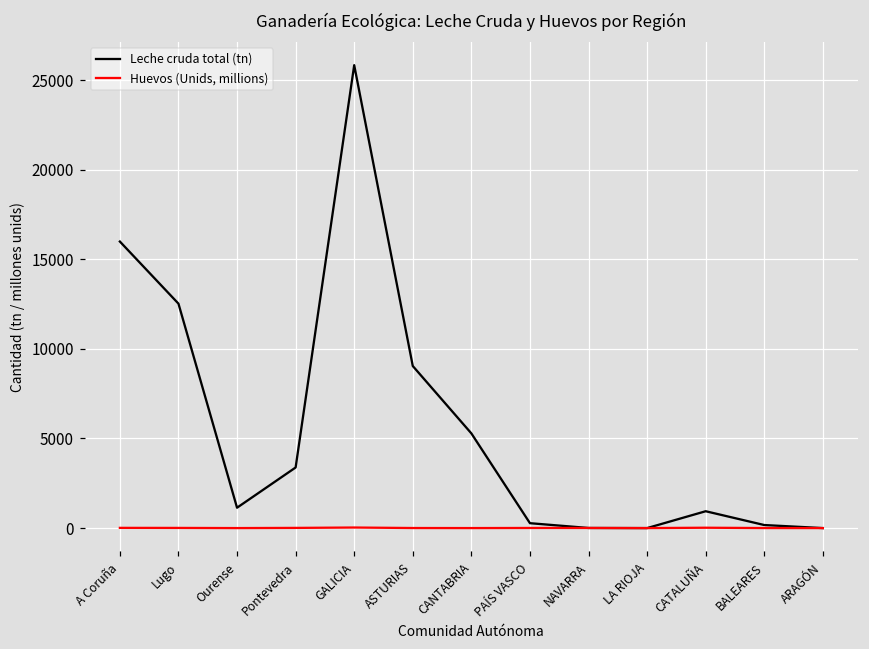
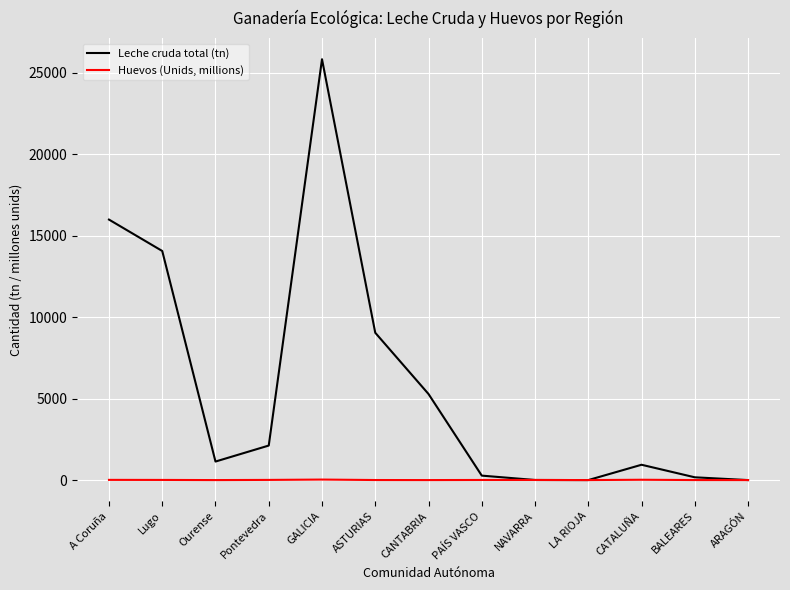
Leche cruda total (tn), Lugo: 12500 -> 14100
Leche cruda total (tn), Pontevedra: 3400 -> 2100
